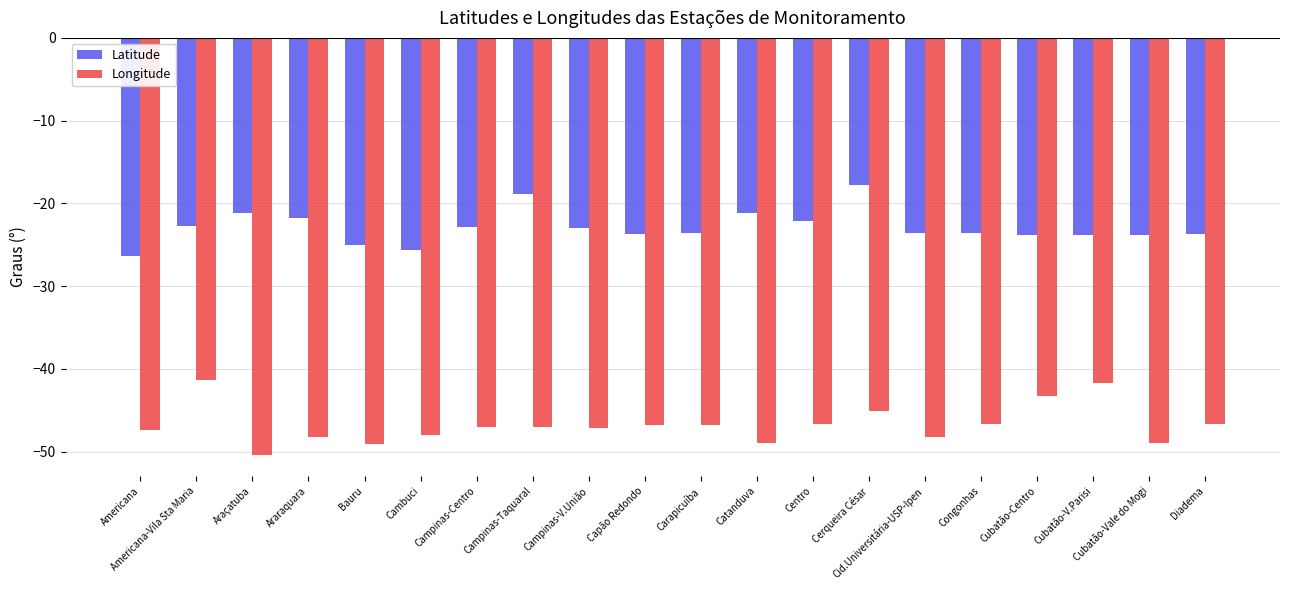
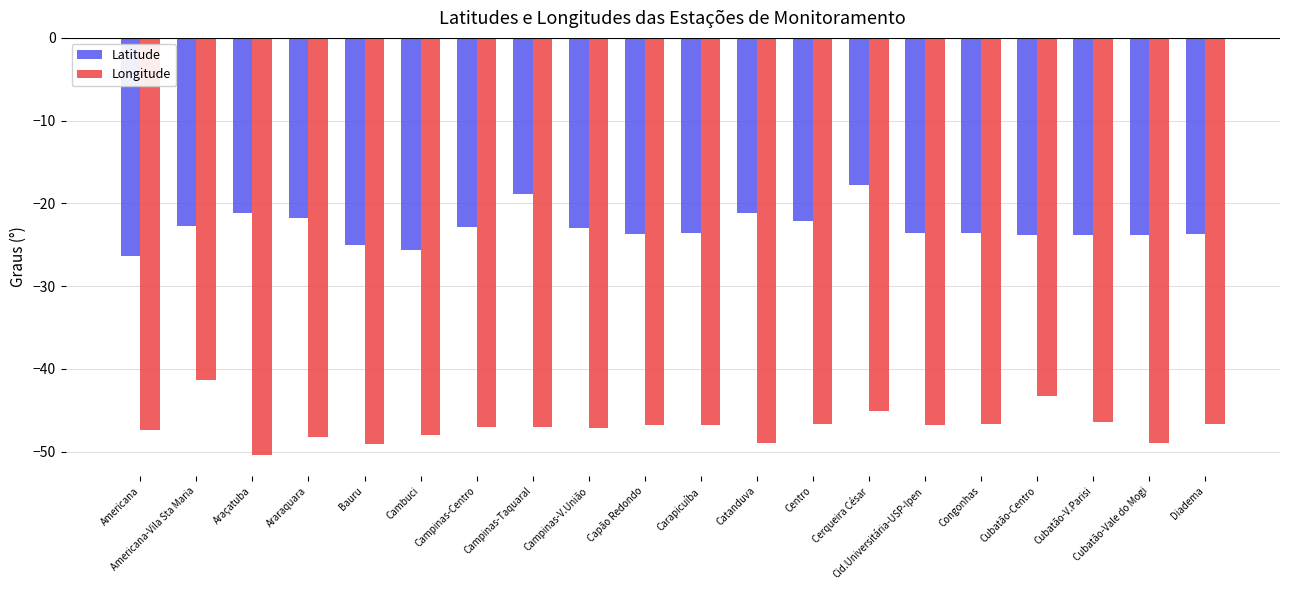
Longitude, Cid.Universitária-USP-Ipen: -48 -> -47
Longitude, Cubatão-V.Parisi: -42 -> -46
